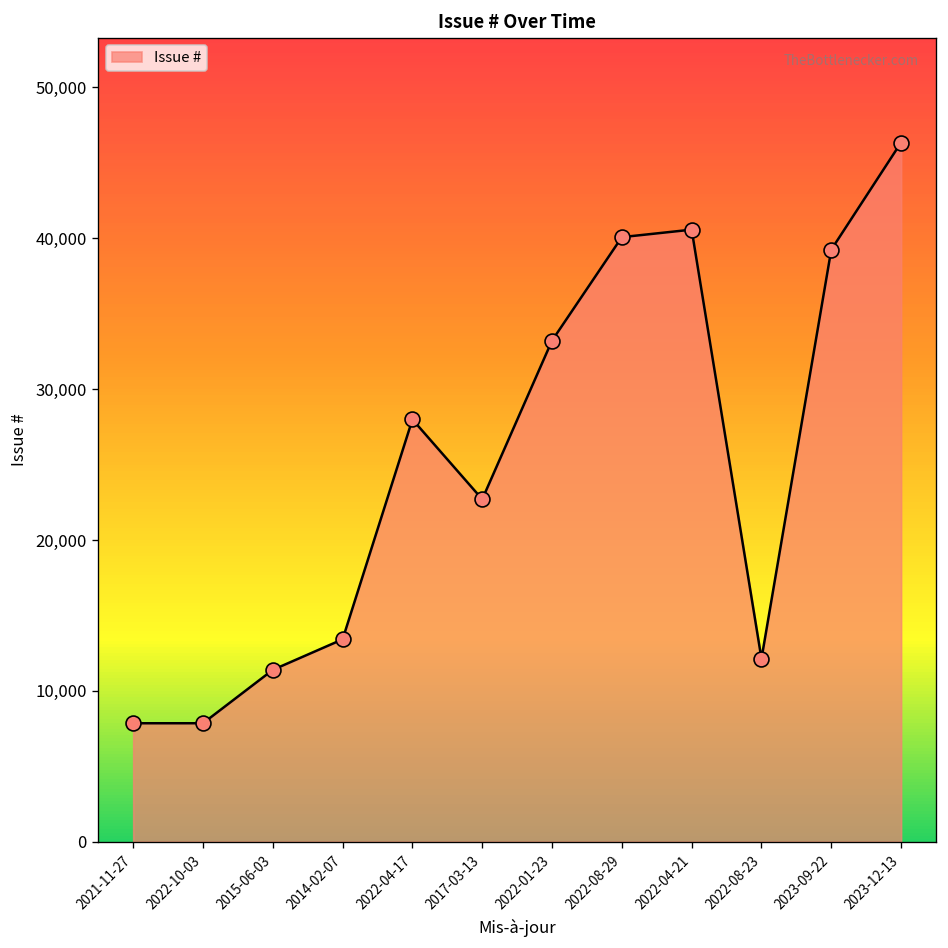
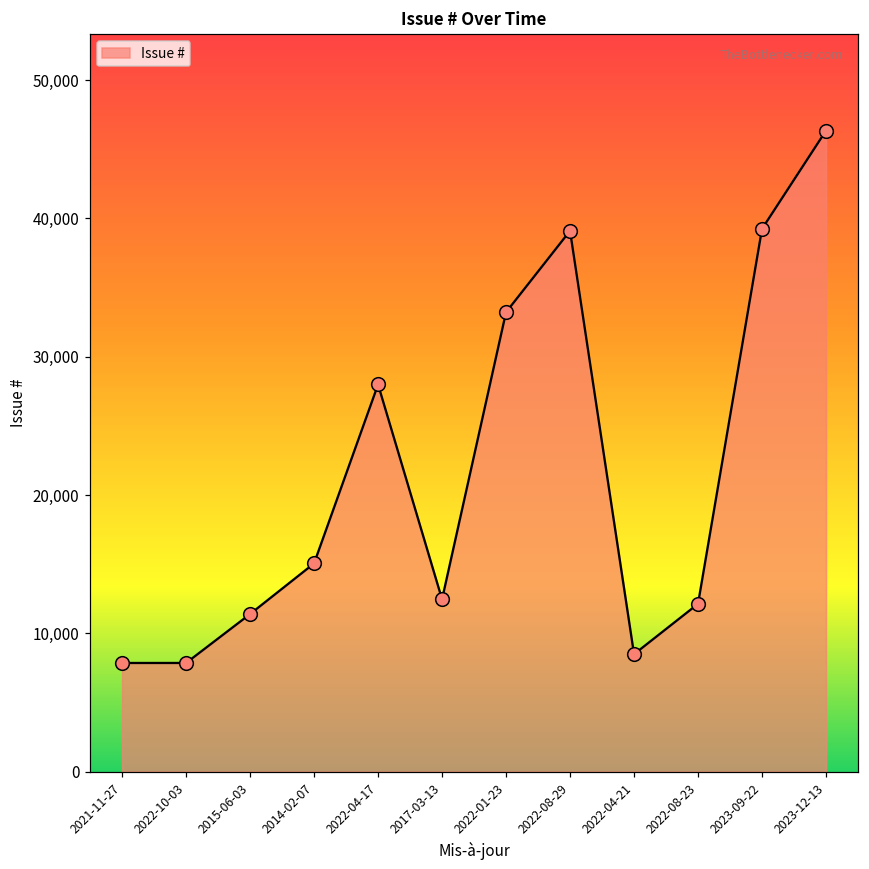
2014-02-07: 13,400 -> 15,100
2017-03-13: 22,700 -> 12,500
2022-08-29: 40,100 -> 39,100
2022-04-21: 40,600 -> 8,500
